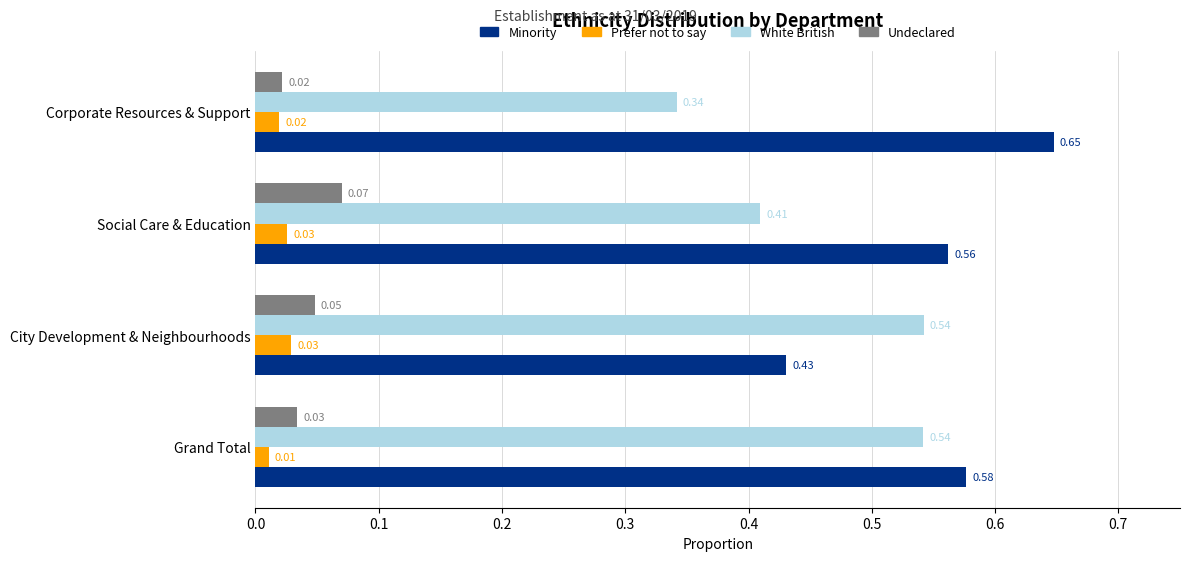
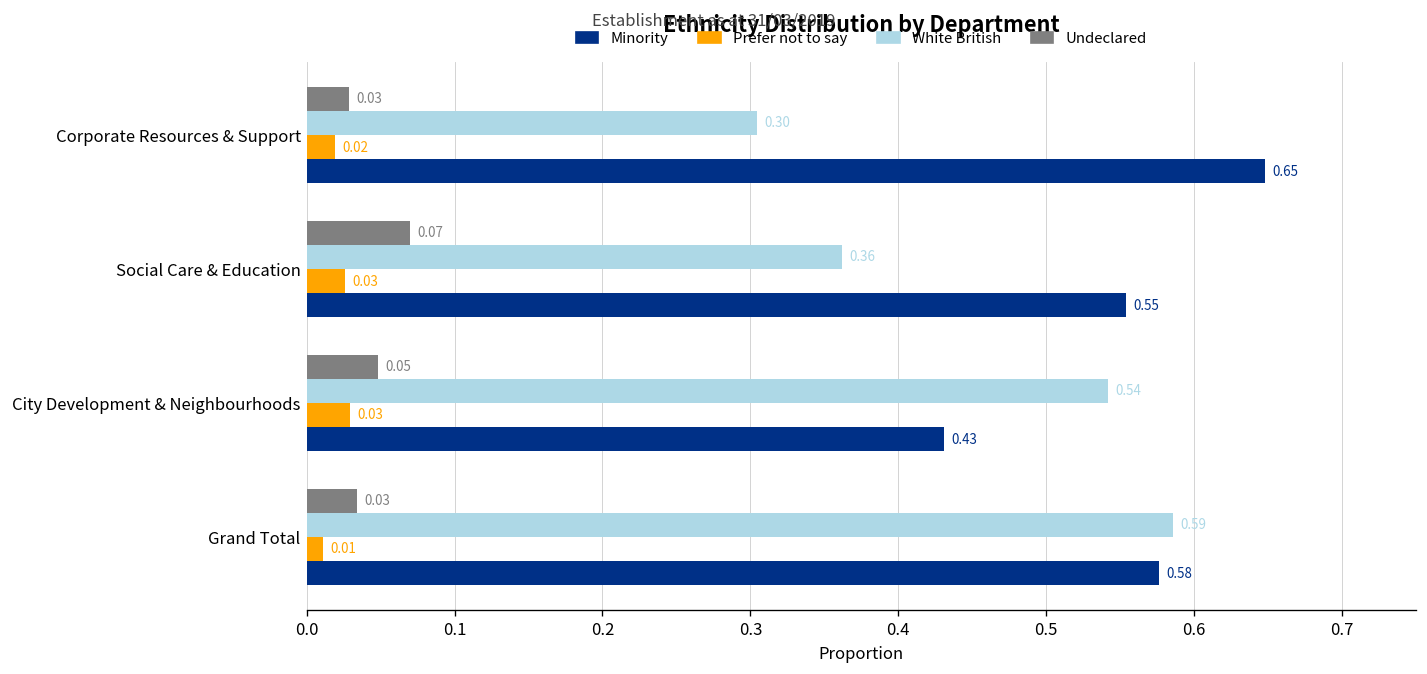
Undeclared, Corporate Resources & Support: 0.02 -> 0.03
White British, Corporate Resources & Support: 0.34 -> 0.30
White British, Social Care & Education: 0.41 -> 0.36
Minority, Social Care & Education: 0.56 -> 0.55
White British, Grand Total: 0.54 -> 0.59
